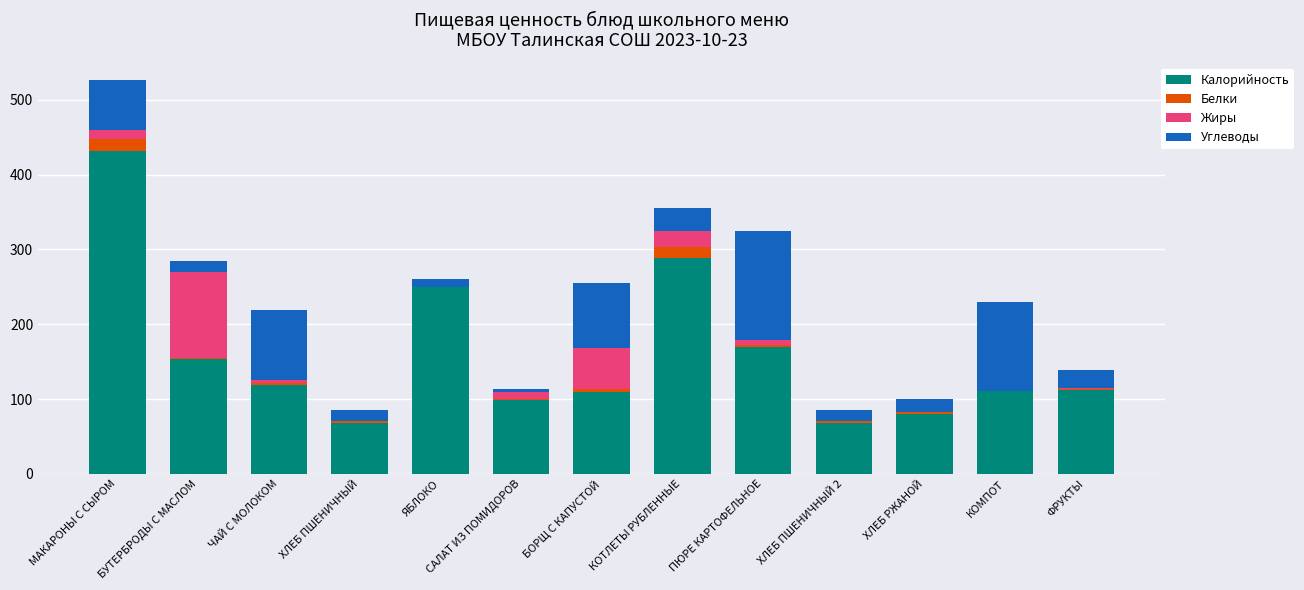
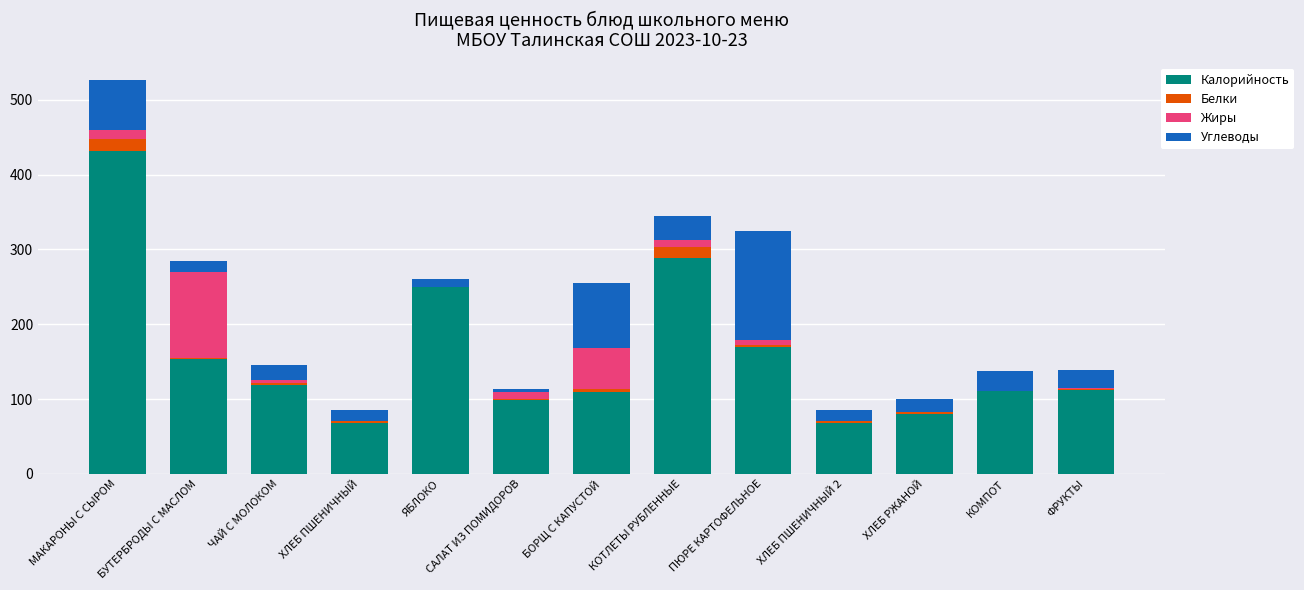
Углеводы, ЧАЙ С МОЛОКОМ: 90 -> 20
Жиры, КОТЛЕТЫ РУБЛЕННЫЕ: 20 -> 10
Углеводы, КОМПОТ: 120 -> 30
